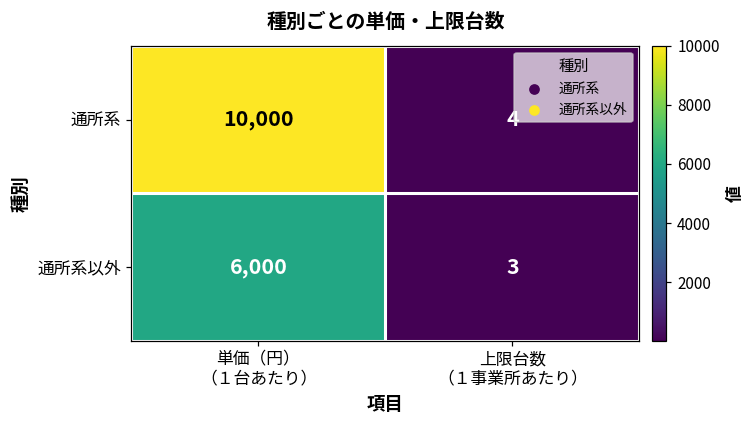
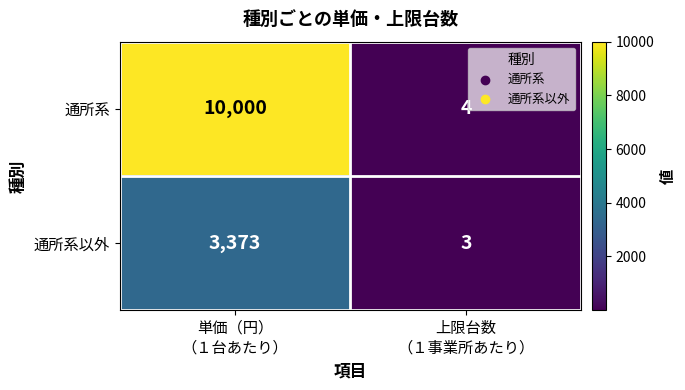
通所系以外, 単価（円） （１台あたり）: 6,000 -> 3,373
